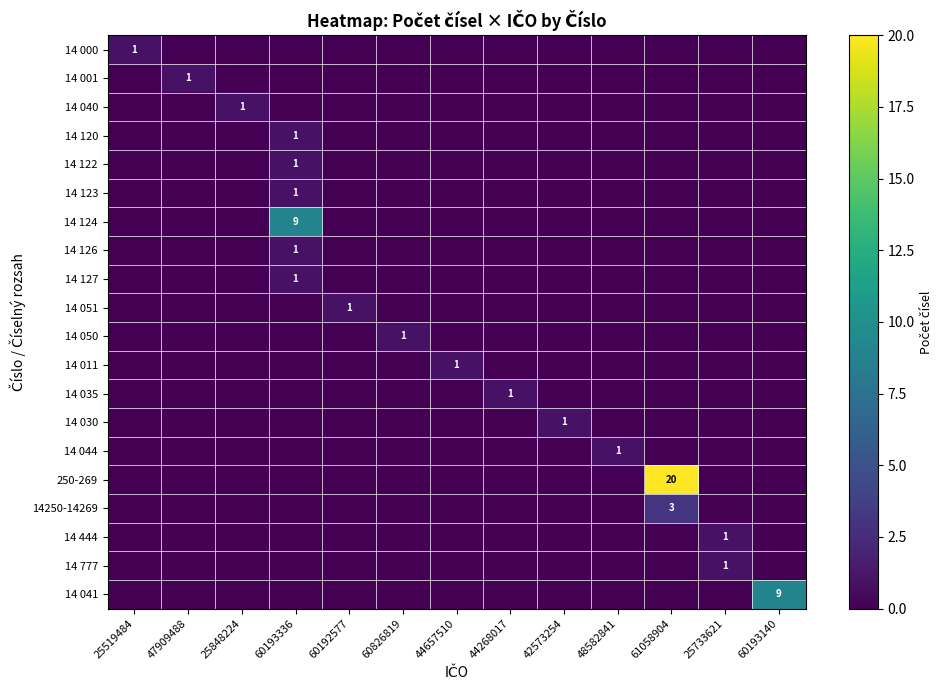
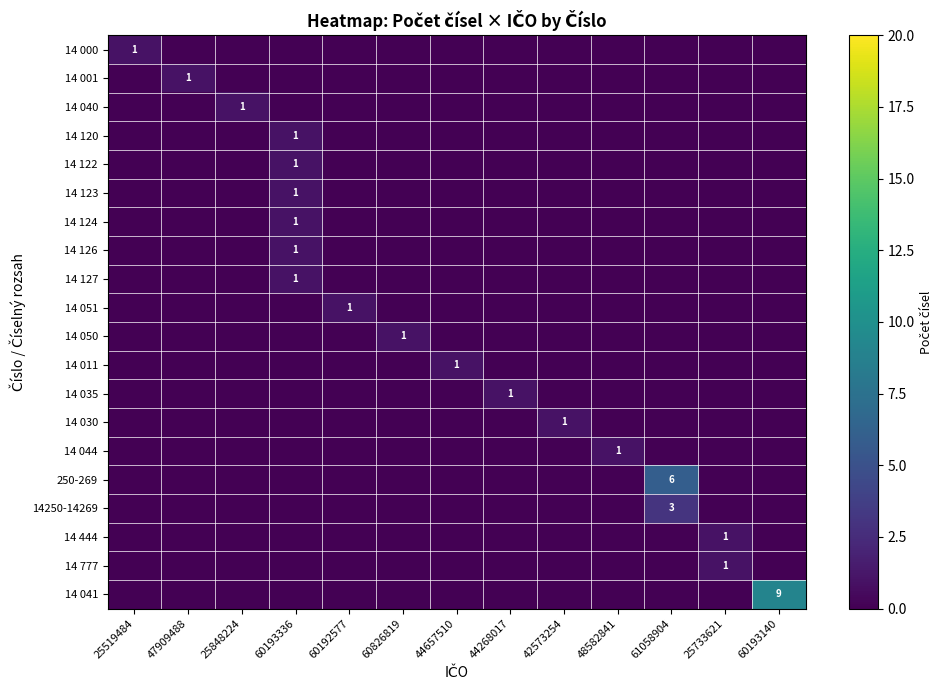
14 124, 60193336: 9 -> 1
250-269, 61058904: 20 -> 6
